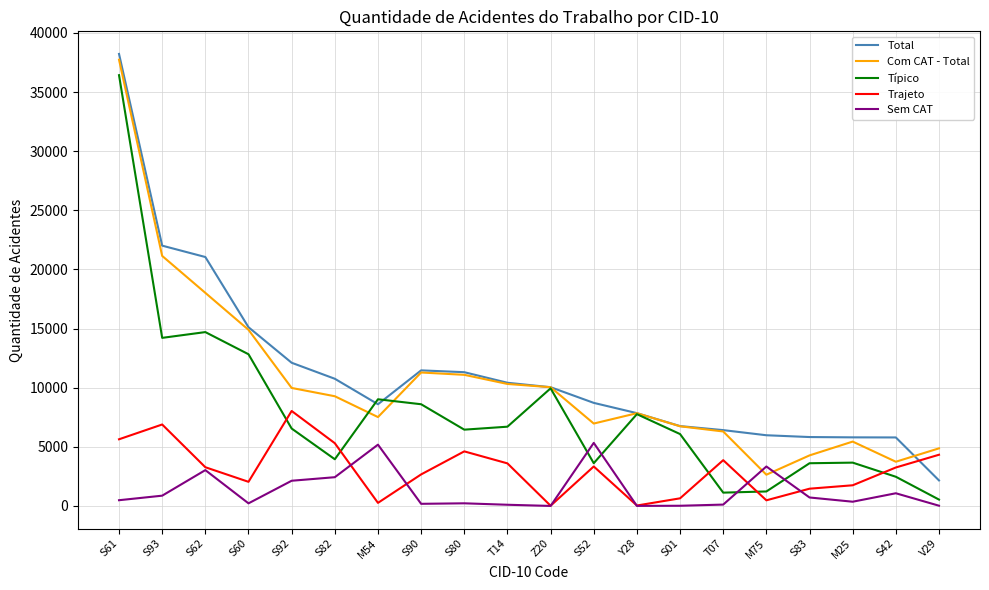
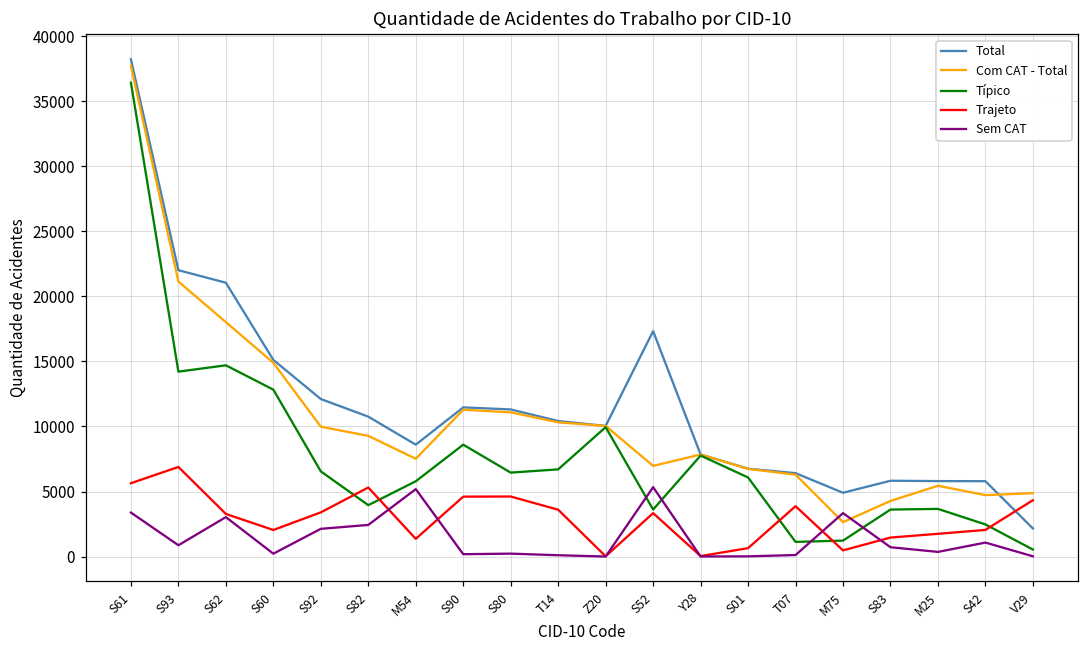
Sem CAT, S61: 500 -> 3400
Trajeto, S92: 8000 -> 3400
Típico, M54: 9000 -> 5800
Trajeto, M54: 300 -> 1400
Trajeto, S90: 2700 -> 4600
Total, S52: 8700 -> 17300
Total, M75: 6000 -> 4900
Com CAT - Total, S42: 3700 -> 4700
Trajeto, S42: 3300 -> 2000
